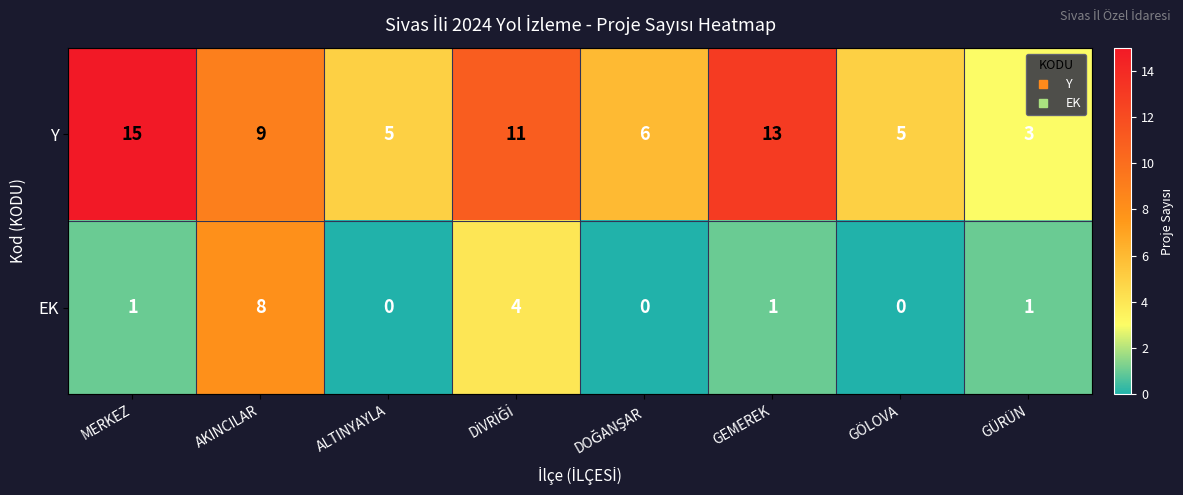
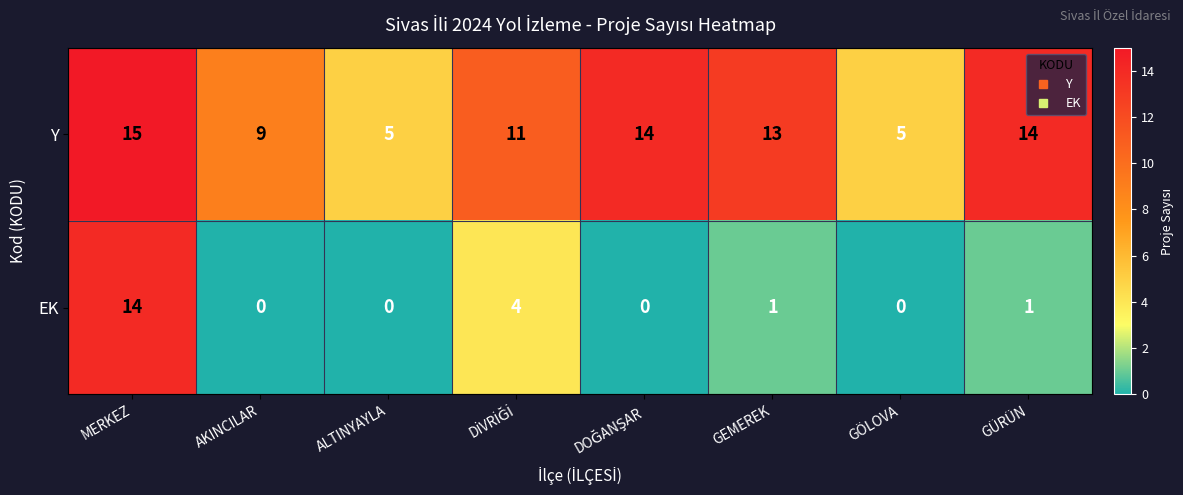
Y, DOĞANŞAR: 6 -> 14
Y, GÜRÜN: 3 -> 14
EK, MERKEZ: 1 -> 14
EK, AKINCILAR: 8 -> 0
